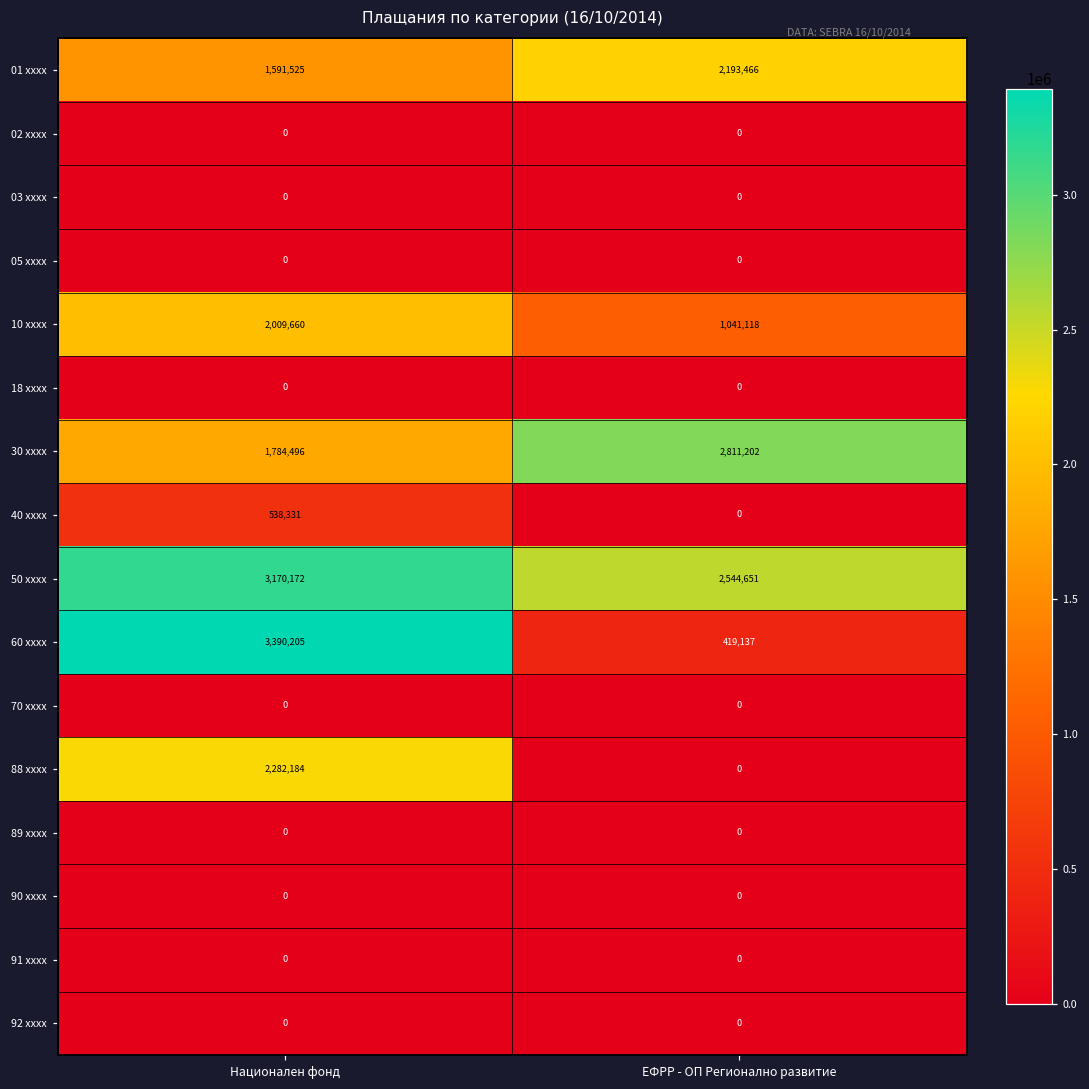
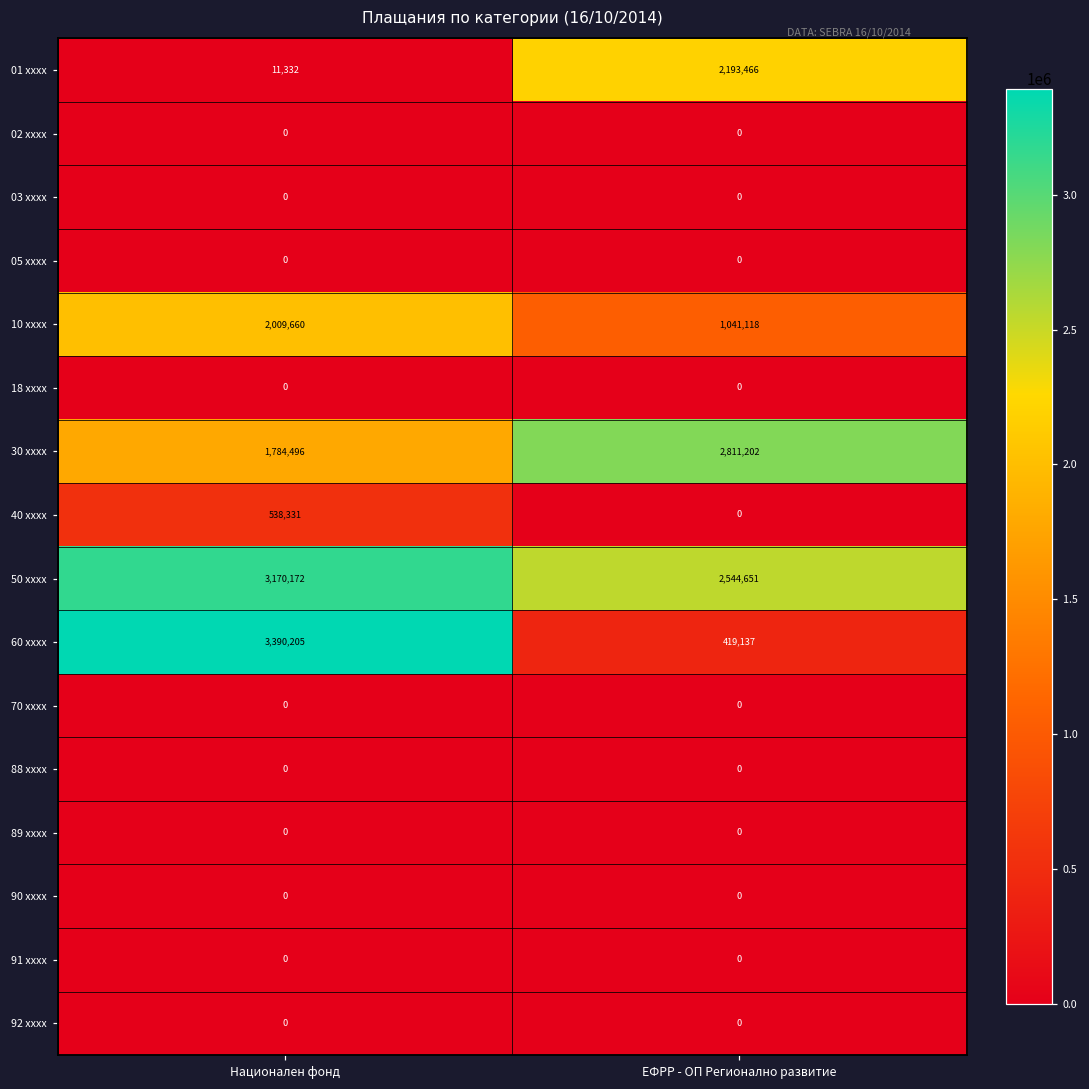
01 xxxx, Национален фонд: 1,591,525 -> 11,332
88 xxxx, Национален фонд: 2,282,184 -> 0
